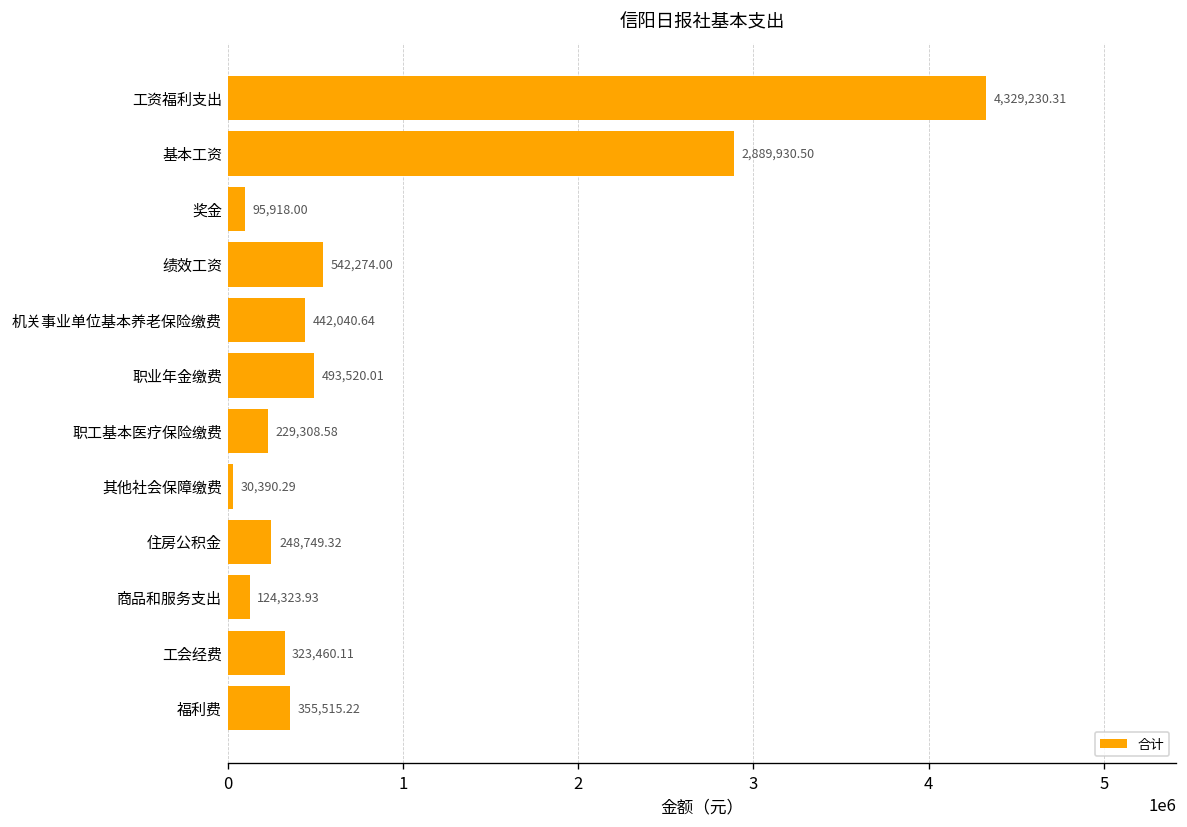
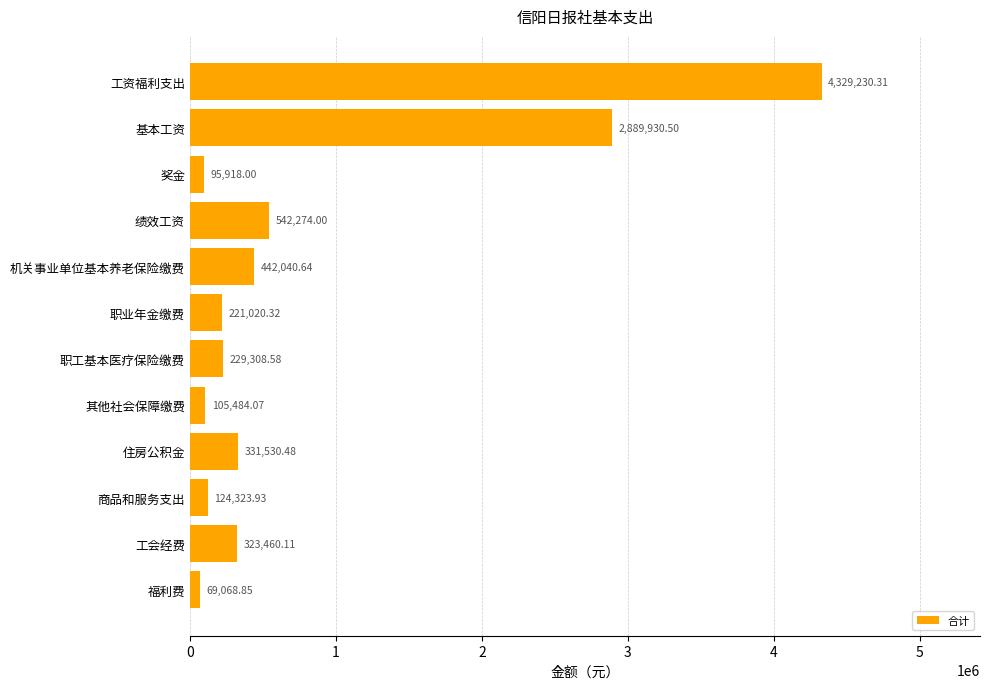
职业年金缴费: 493,520.01 -> 221,020.32
其他社会保障缴费: 30,390.29 -> 105,484.07
住房公积金: 248,749.32 -> 331,530.48
福利费: 355,515.22 -> 69,068.85
